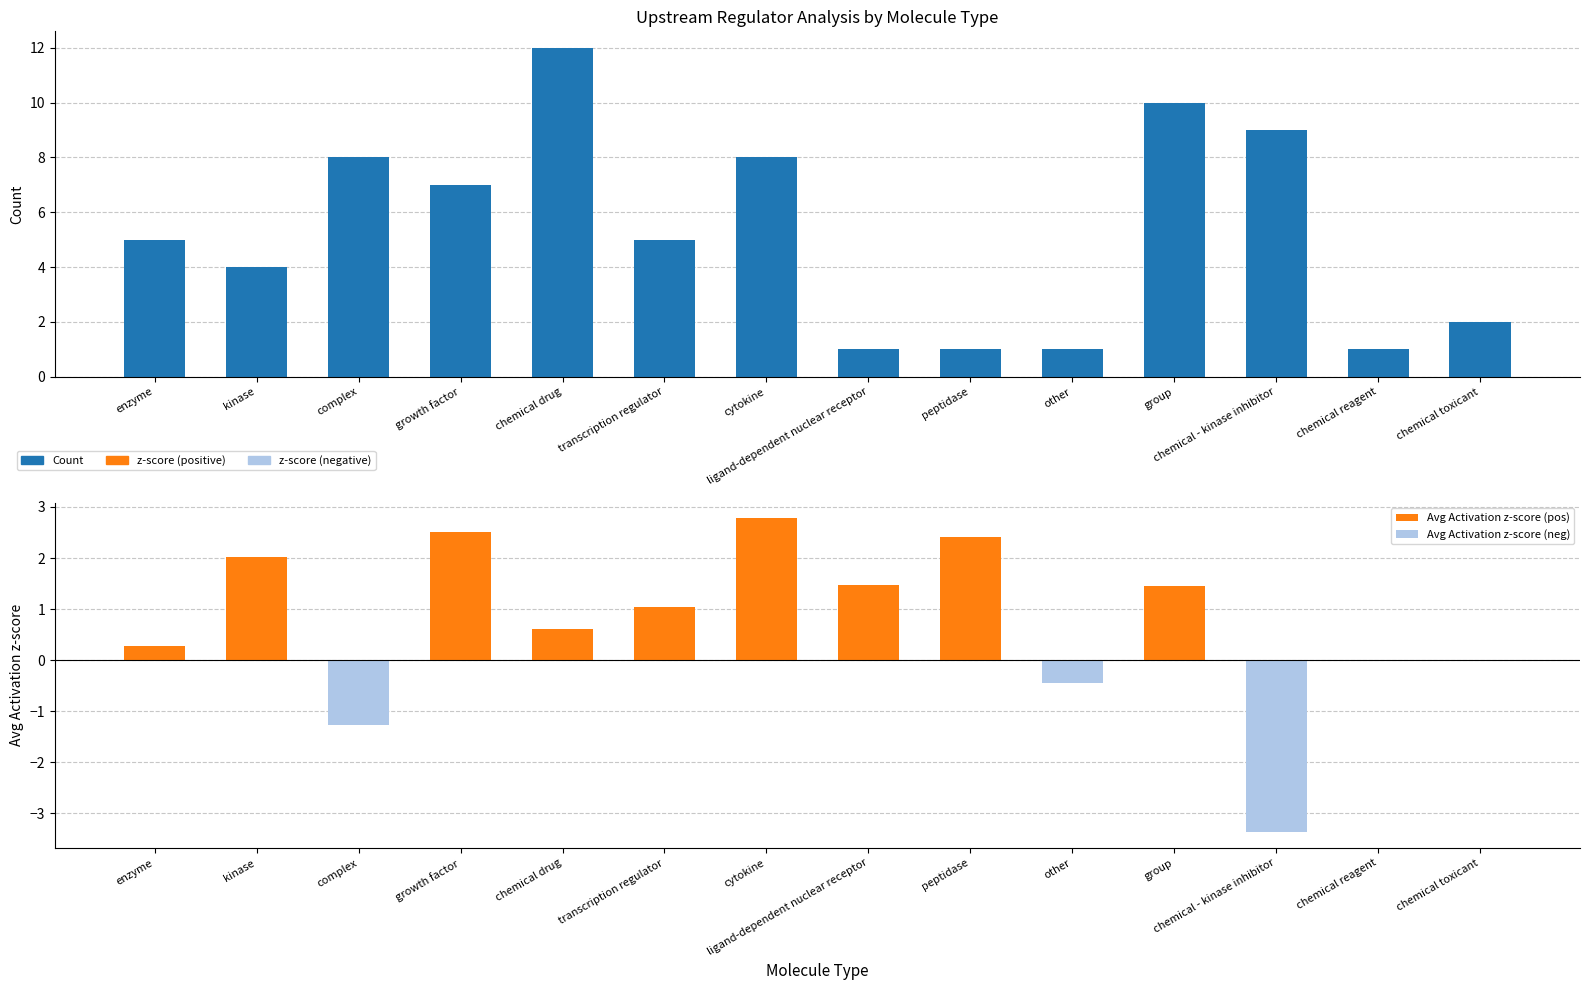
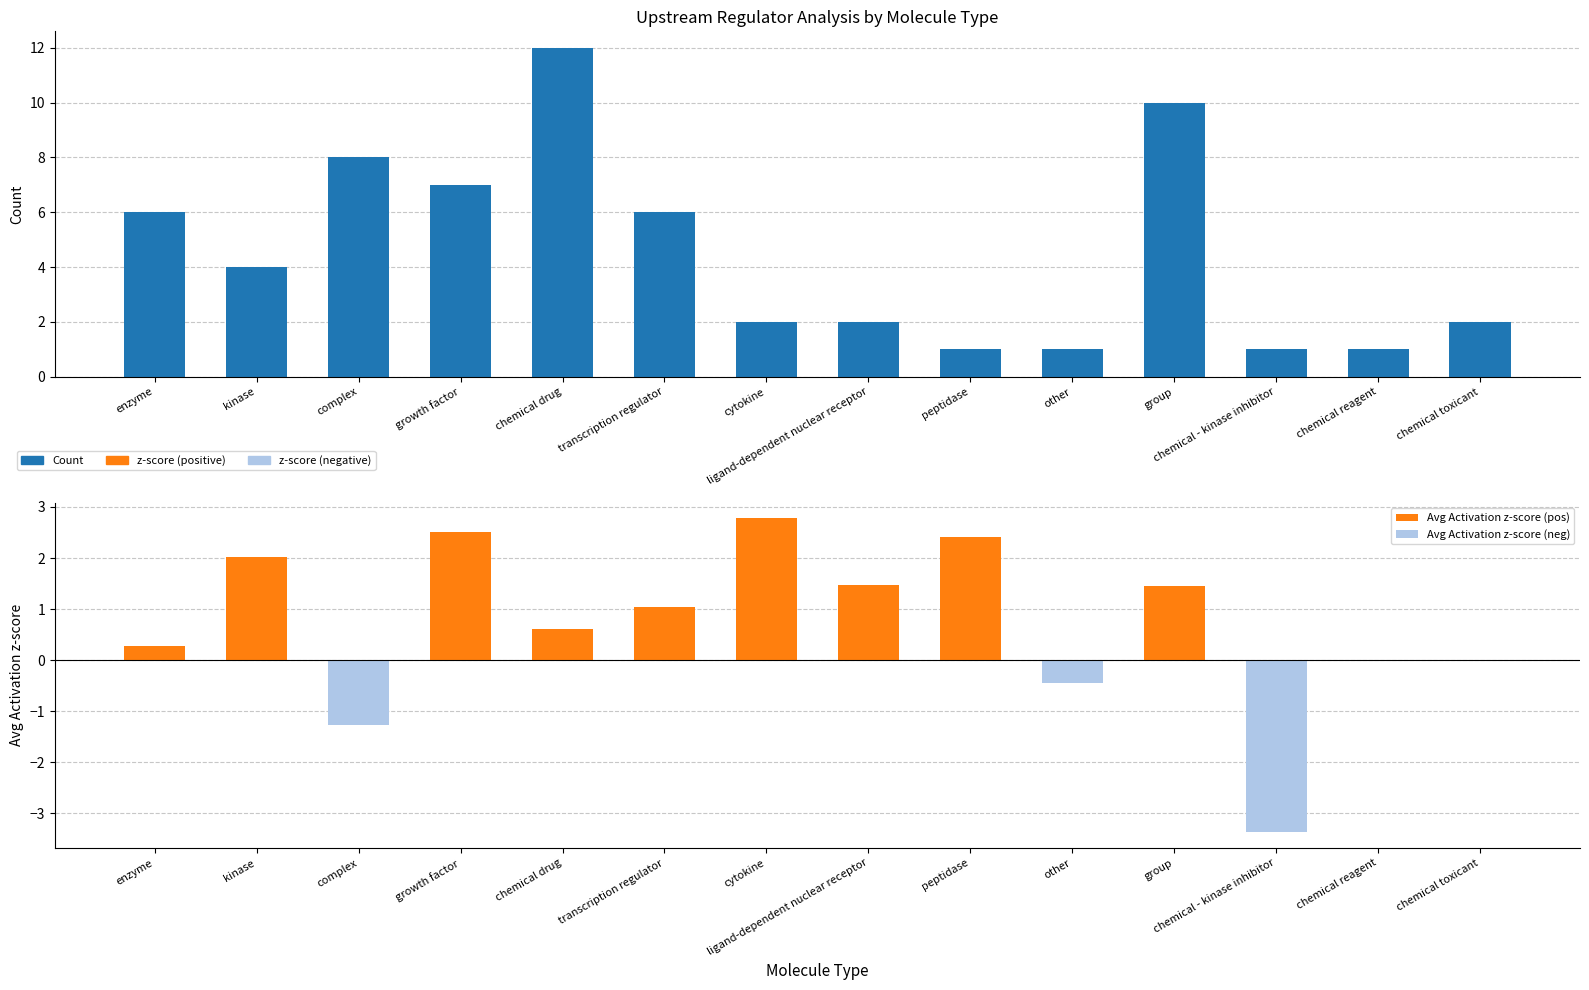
Upstream Regulator Analysis by Molecule Type, enzyme: 5 -> 6
Upstream Regulator Analysis by Molecule Type, transcription regulator: 5 -> 6
Upstream Regulator Analysis by Molecule Type, cytokine: 8 -> 2
Upstream Regulator Analysis by Molecule Type, ligand-dependent nuclear receptor: 1 -> 2
Upstream Regulator Analysis by Molecule Type, chemical - kinase inhibitor: 9 -> 1
